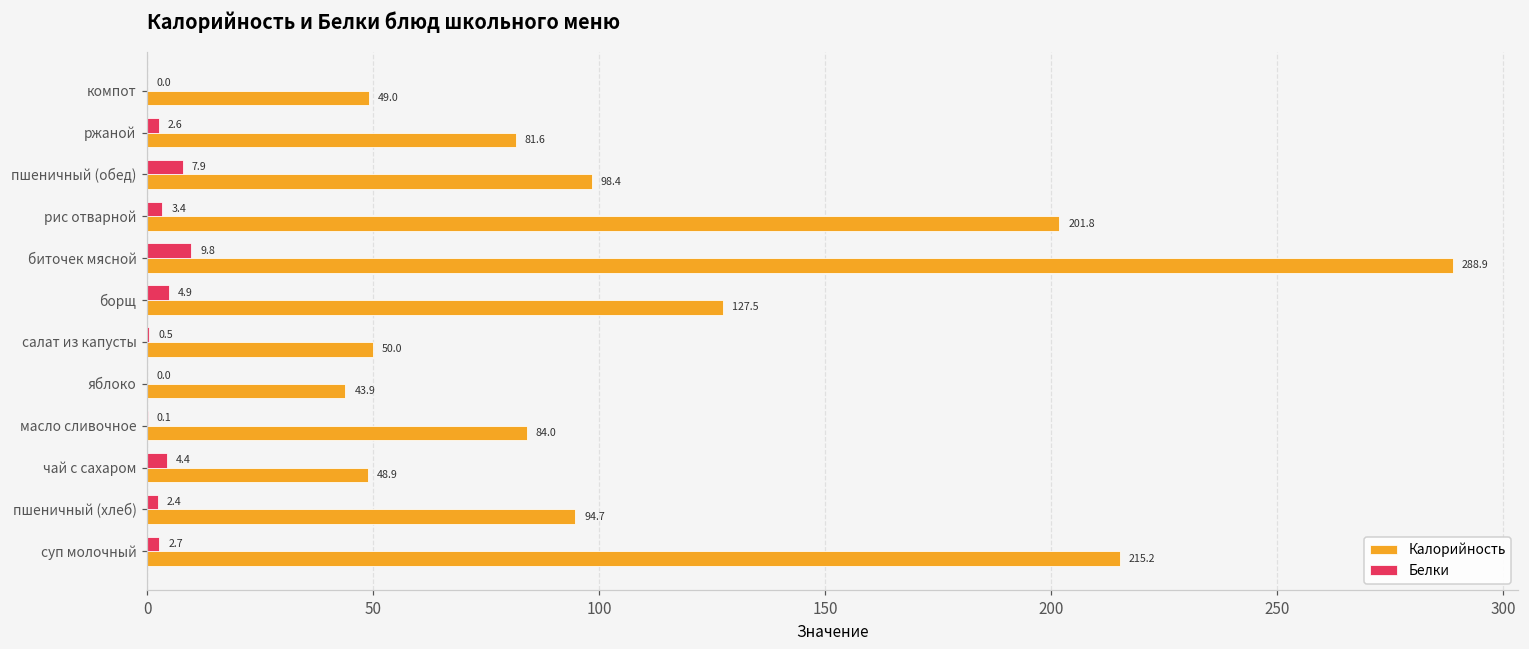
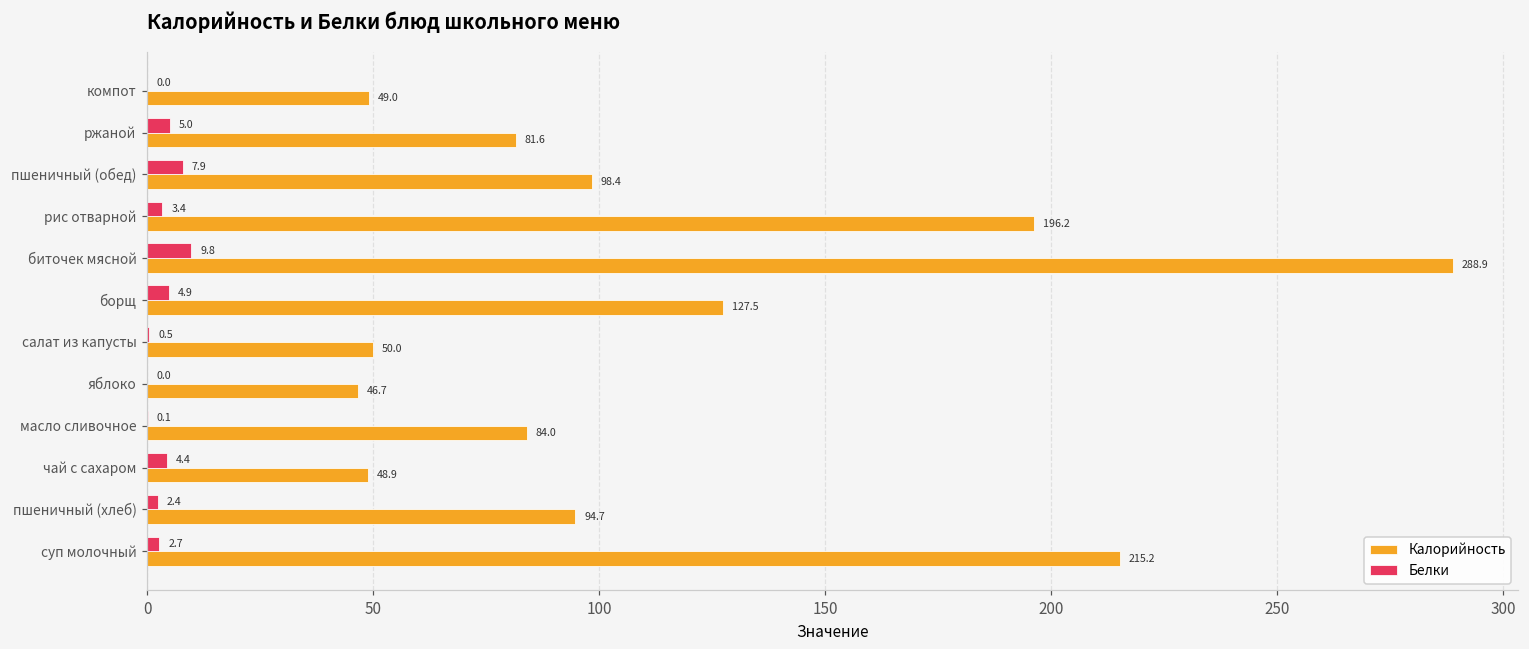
Белки, ржаной: 2.6 -> 5.0
Калорийность, рис отварной: 201.8 -> 196.2
Калорийность, яблоко: 43.9 -> 46.7
